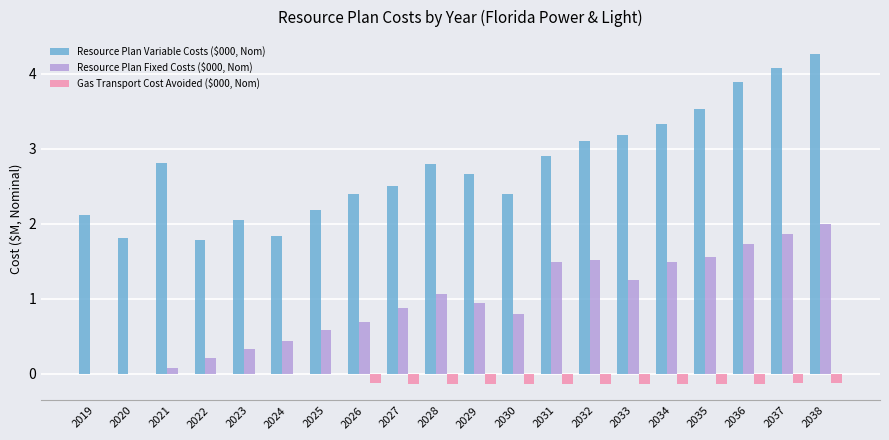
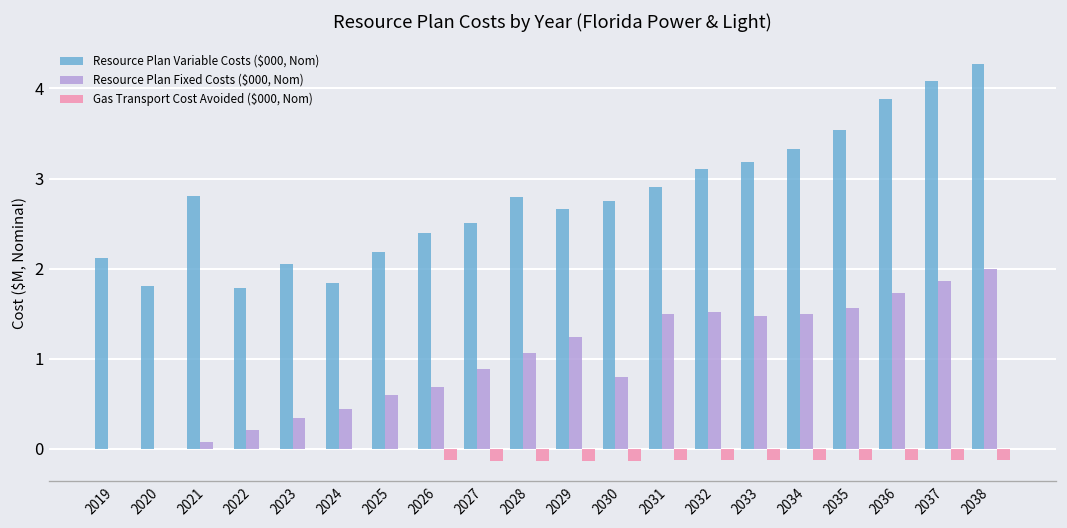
Resource Plan Fixed Costs ($000, Nom), 2029: 0.9 -> 1.2
Resource Plan Variable Costs ($000, Nom), 2030: 2.4 -> 2.7
Resource Plan Fixed Costs ($000, Nom), 2033: 1.3 -> 1.5
